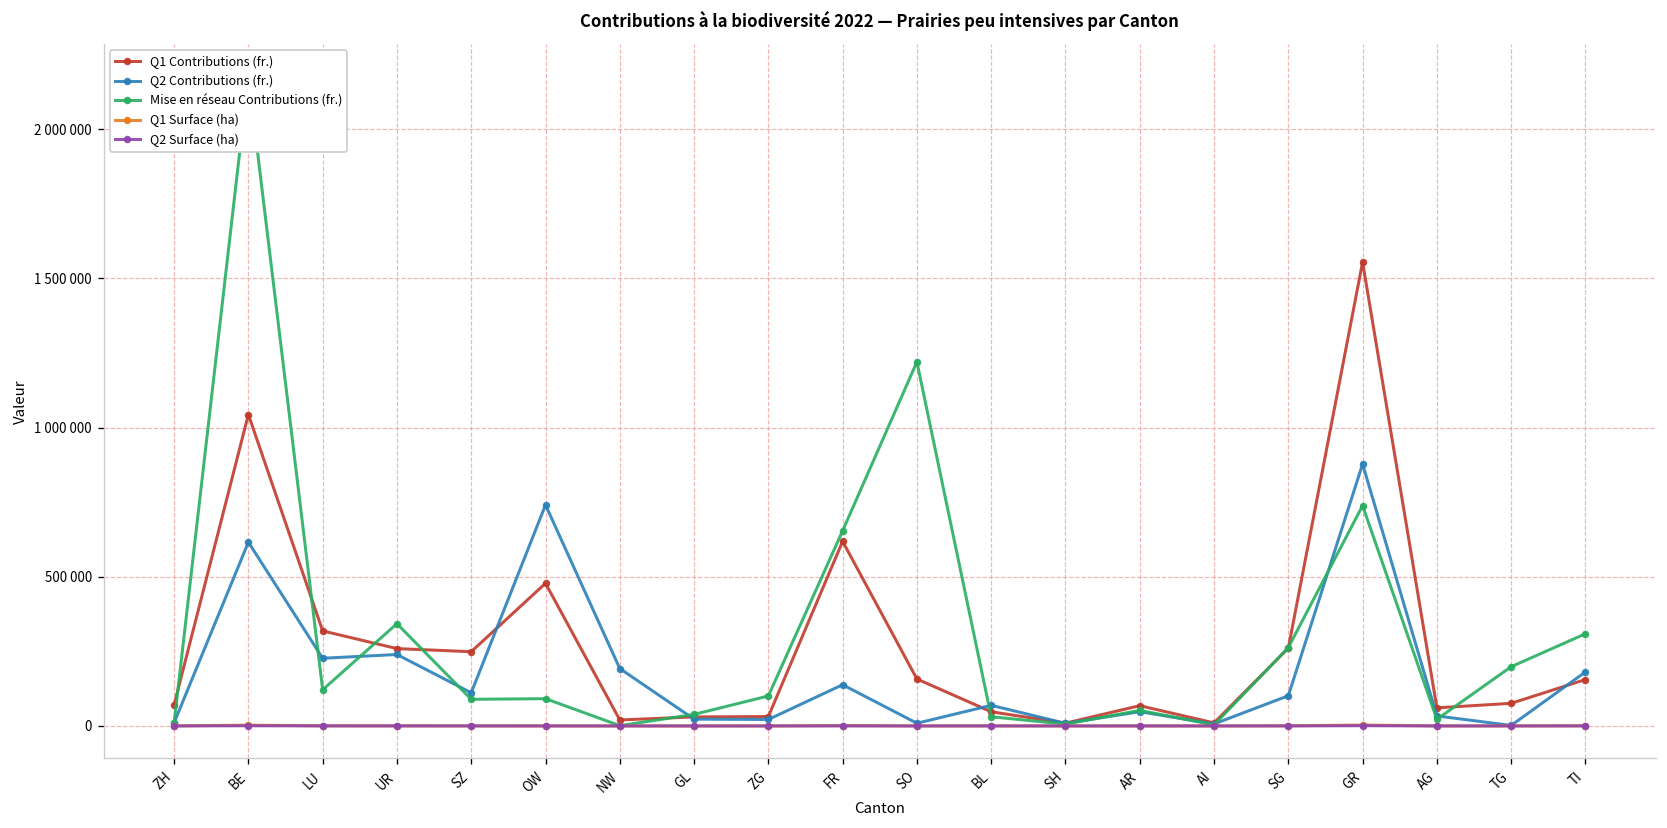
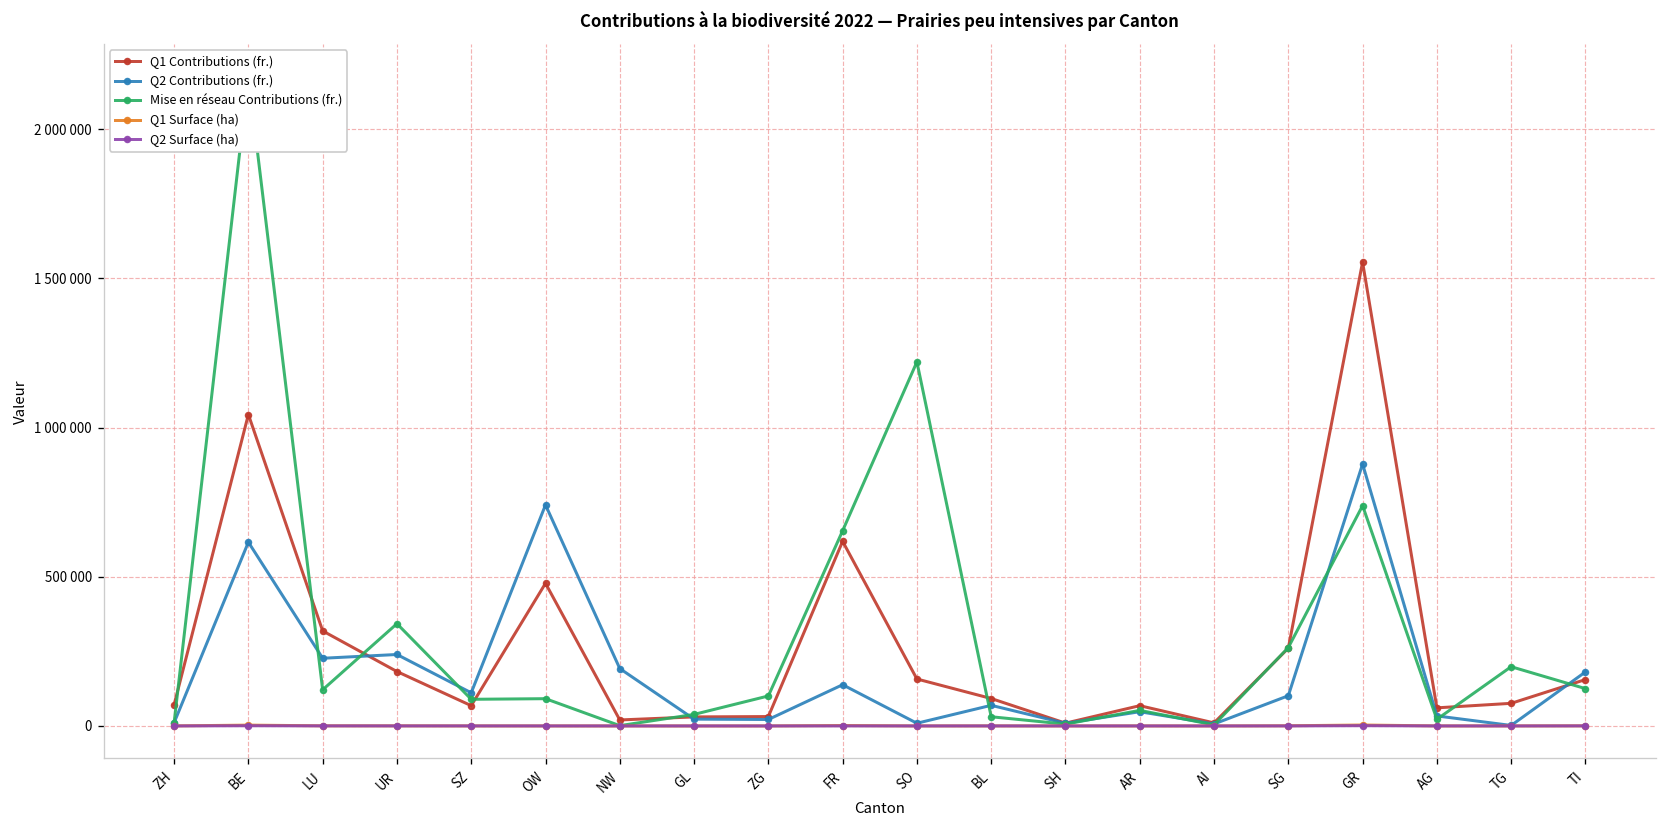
Q1 Contributions (fr.), UR: 260000 -> 180000
Q1 Contributions (fr.), SZ: 250000 -> 70000
Q1 Contributions (fr.), BL: 50000 -> 90000
Mise en réseau Contributions (fr.), TI: 310000 -> 130000
